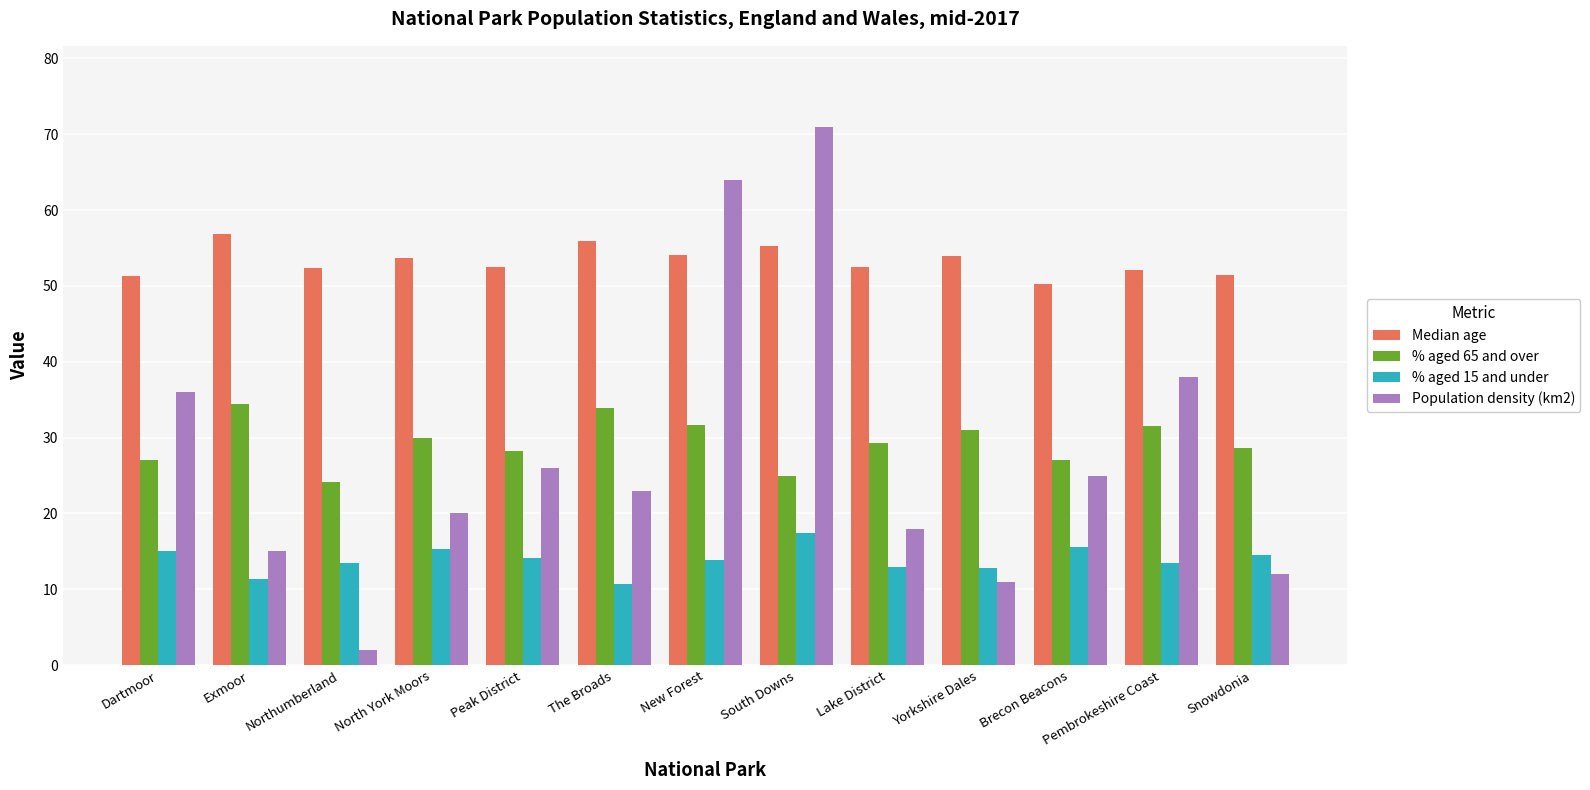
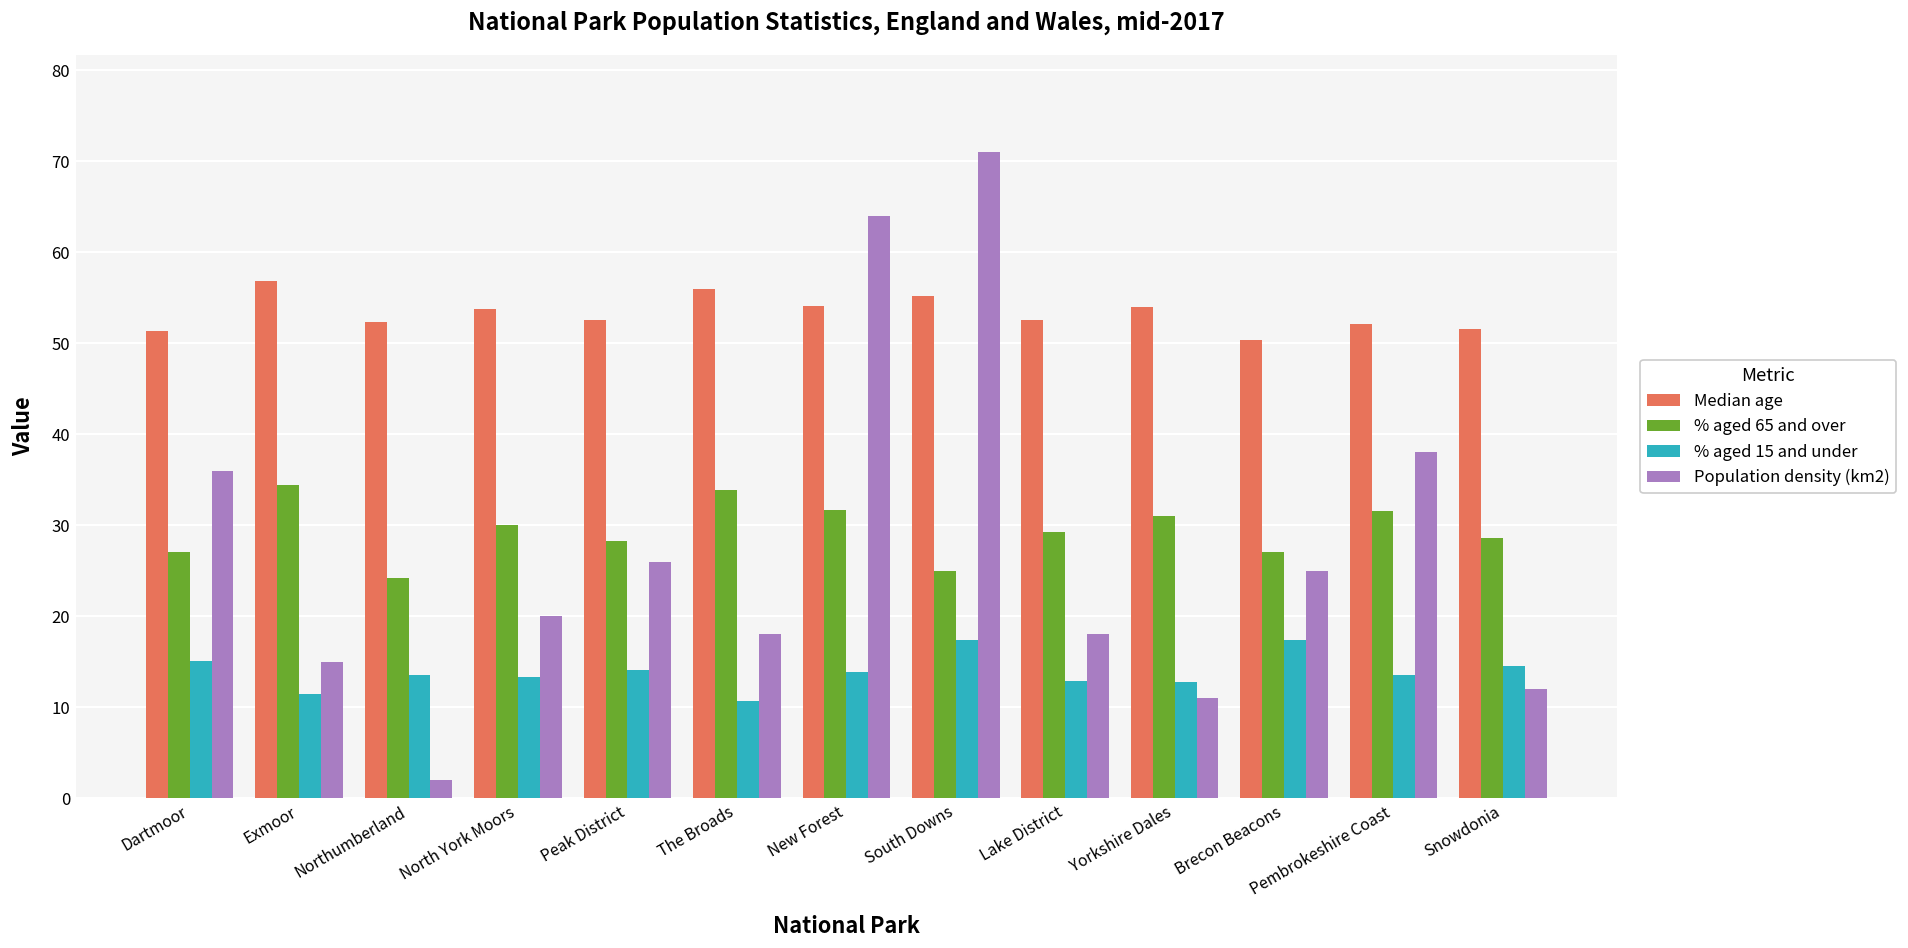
% aged 15 and under, North York Moors: 15 -> 13
Population density (km2), The Broads: 23 -> 18
% aged 15 and under, Brecon Beacons: 16 -> 17
